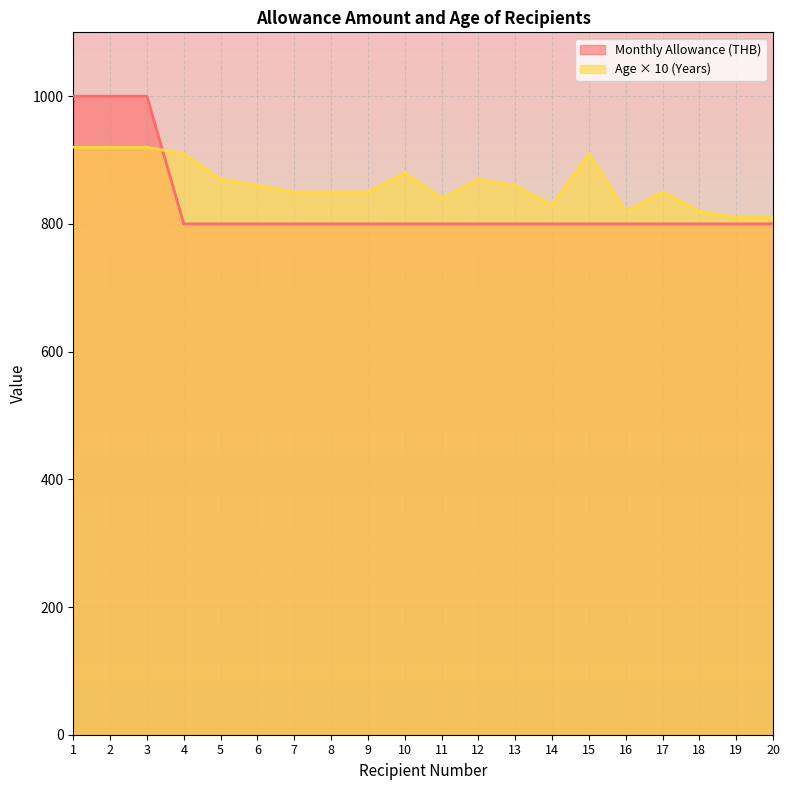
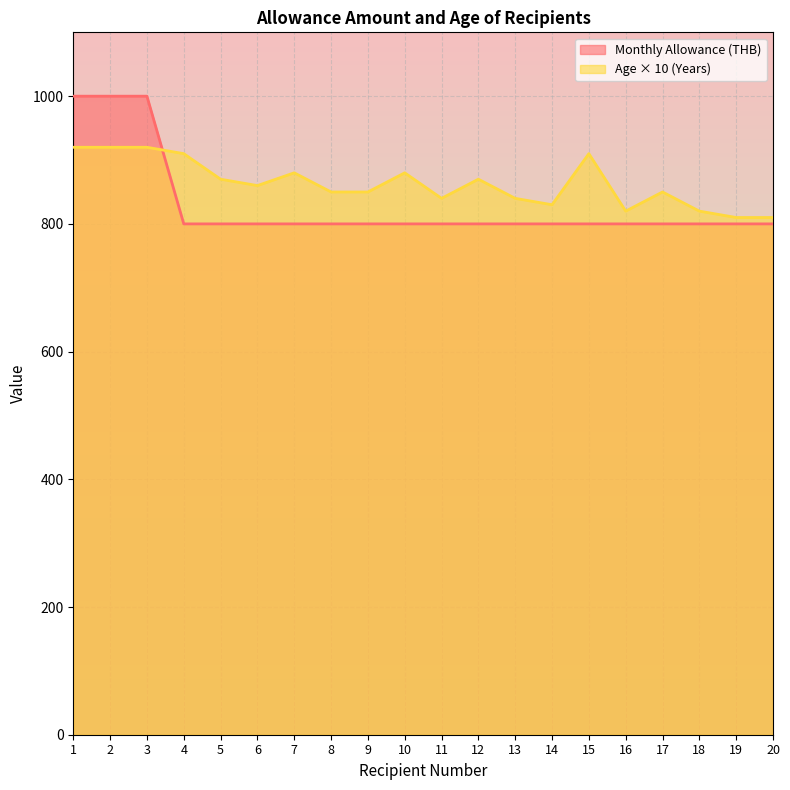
Age × 10 (Years), 7: 850 -> 880
Age × 10 (Years), 13: 860 -> 840
